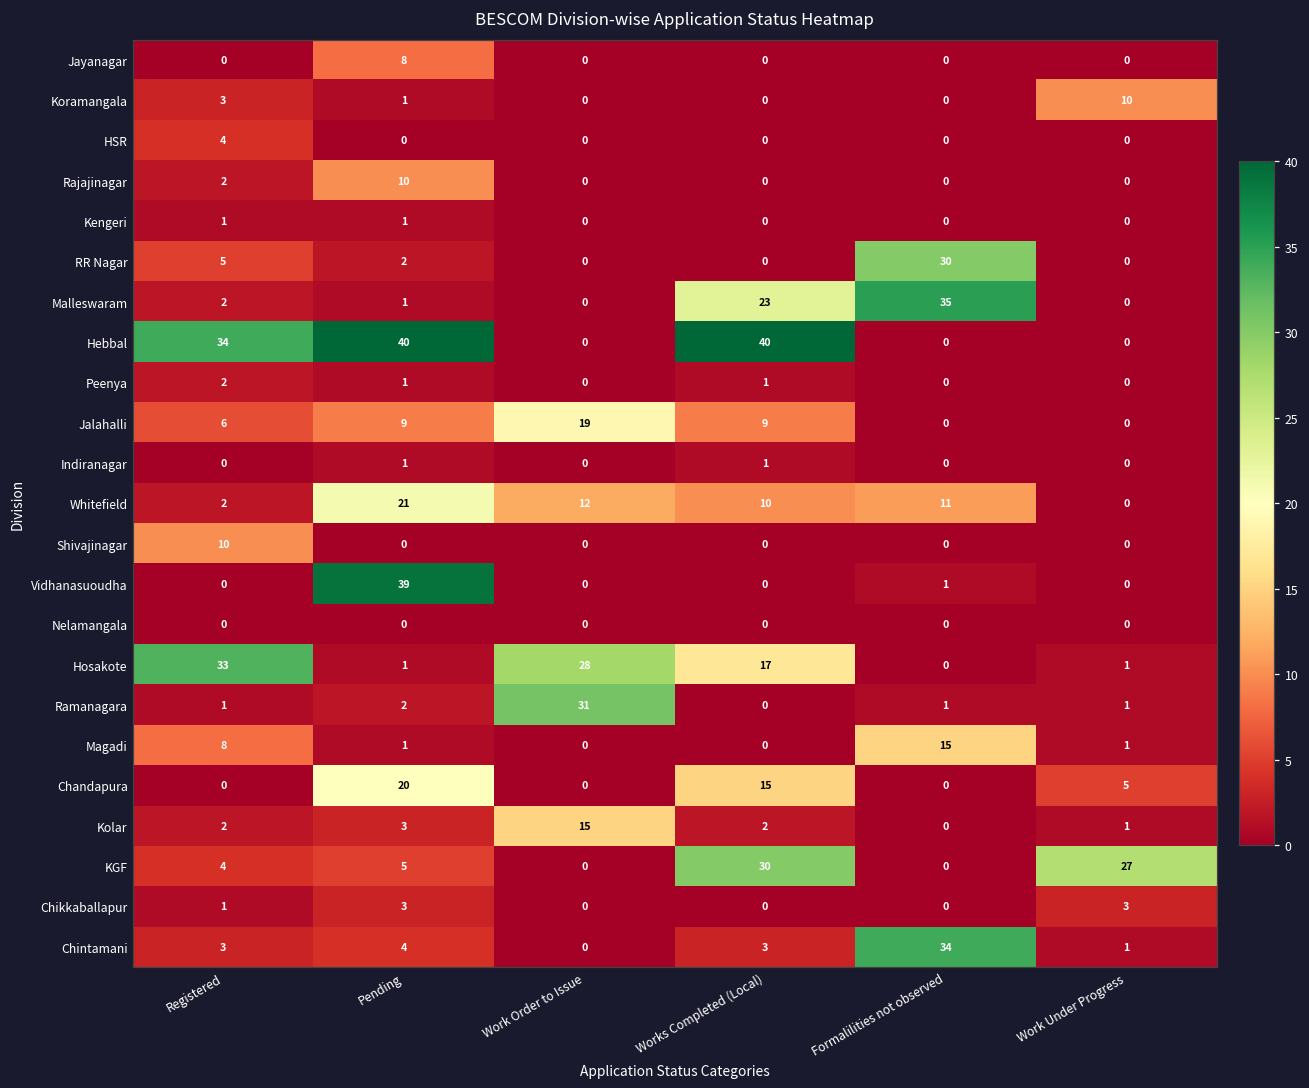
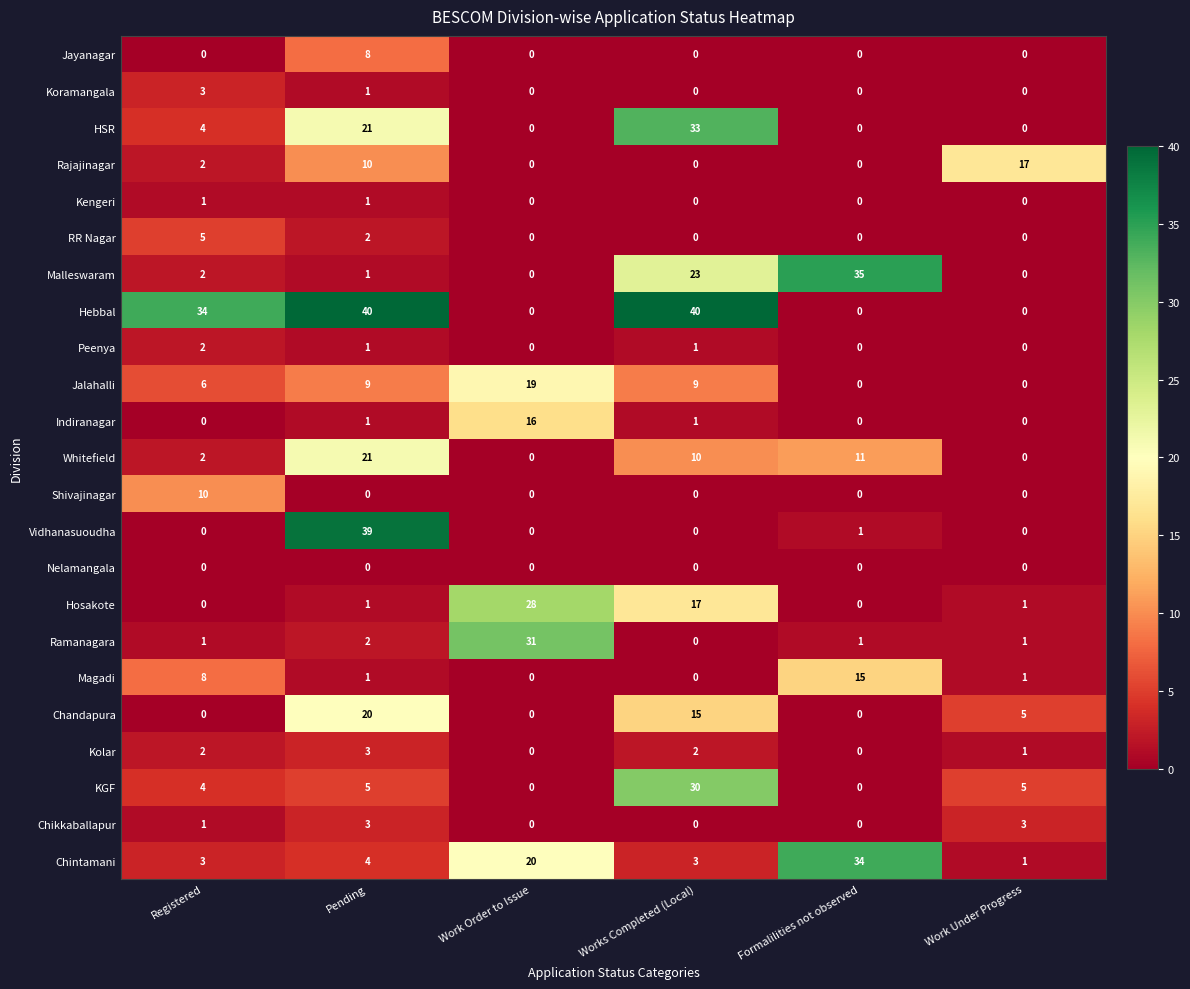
Koramangala, Work Under Progress: 10 -> 0
HSR, Pending: 0 -> 21
HSR, Works Completed (Local): 0 -> 33
Rajajinagar, Work Under Progress: 0 -> 17
RR Nagar, Formalilities not observed: 30 -> 0
Indiranagar, Work Order to Issue: 0 -> 16
Whitefield, Work Order to Issue: 12 -> 0
Hosakote, Registered: 33 -> 0
Kolar, Work Order to Issue: 15 -> 0
KGF, Work Under Progress: 27 -> 5
Chintamani, Work Order to Issue: 0 -> 20
